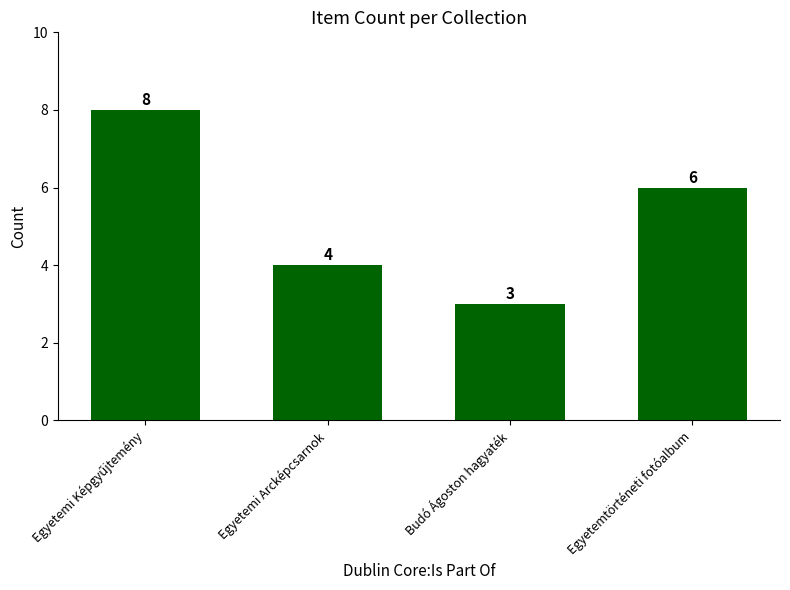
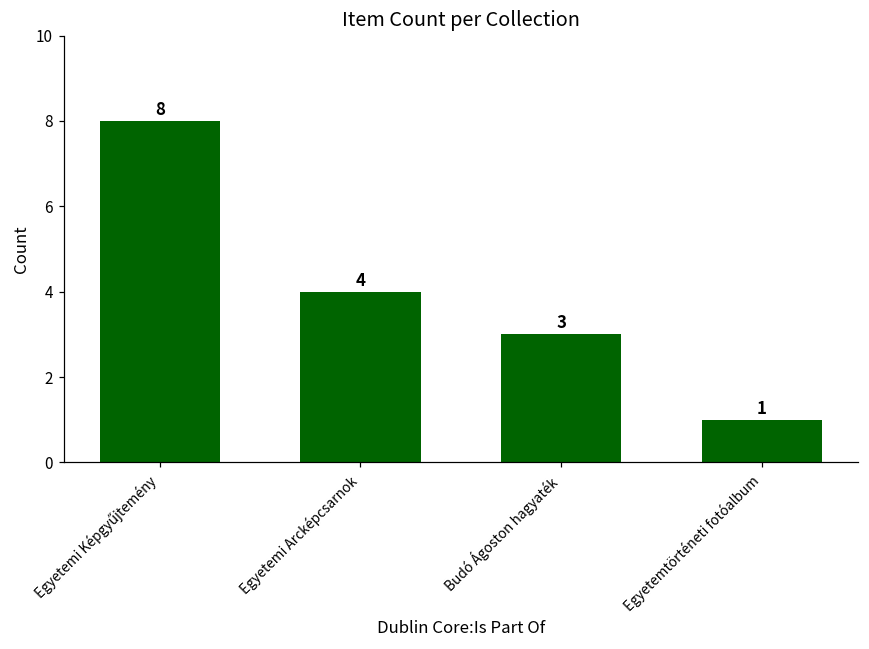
Egyetemtörténeti fotóalbum: 6 -> 1
